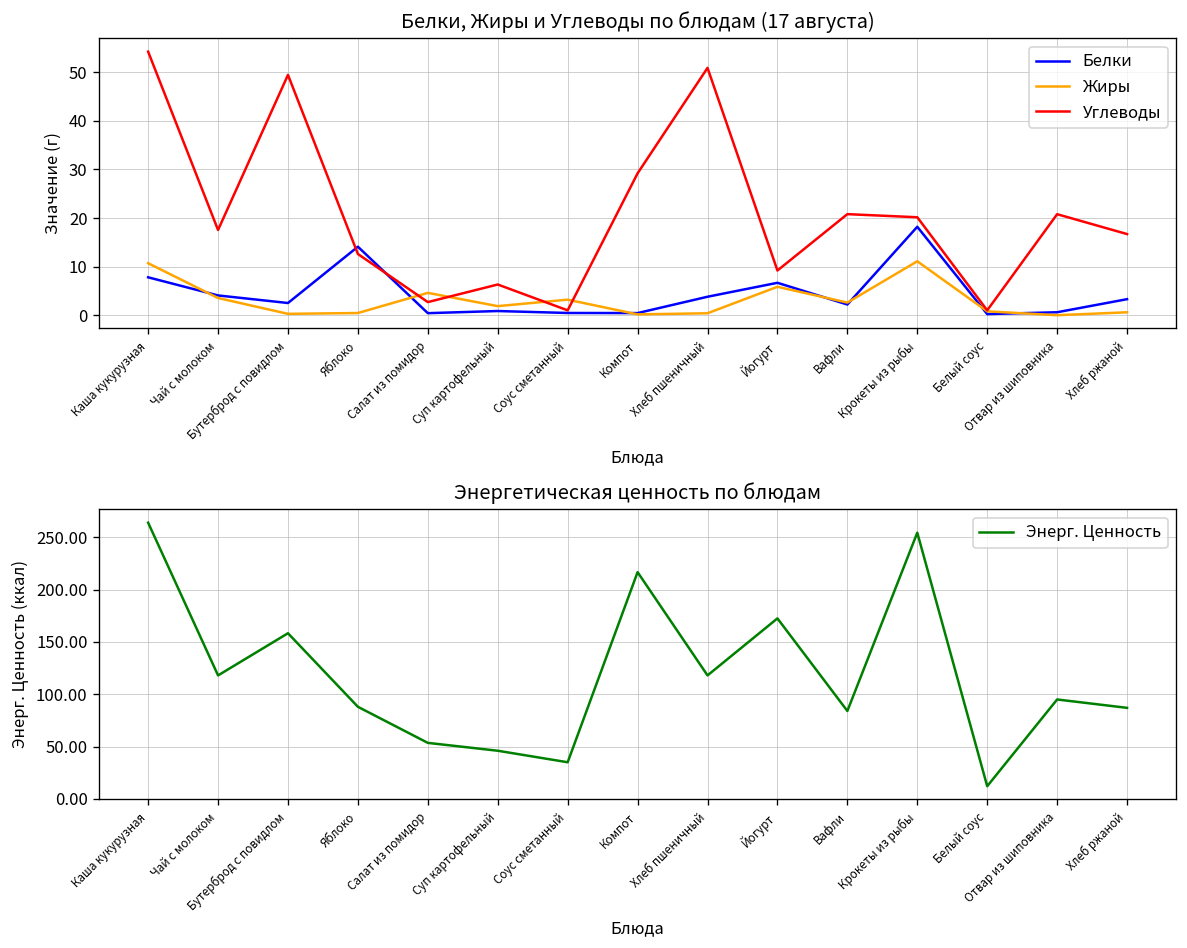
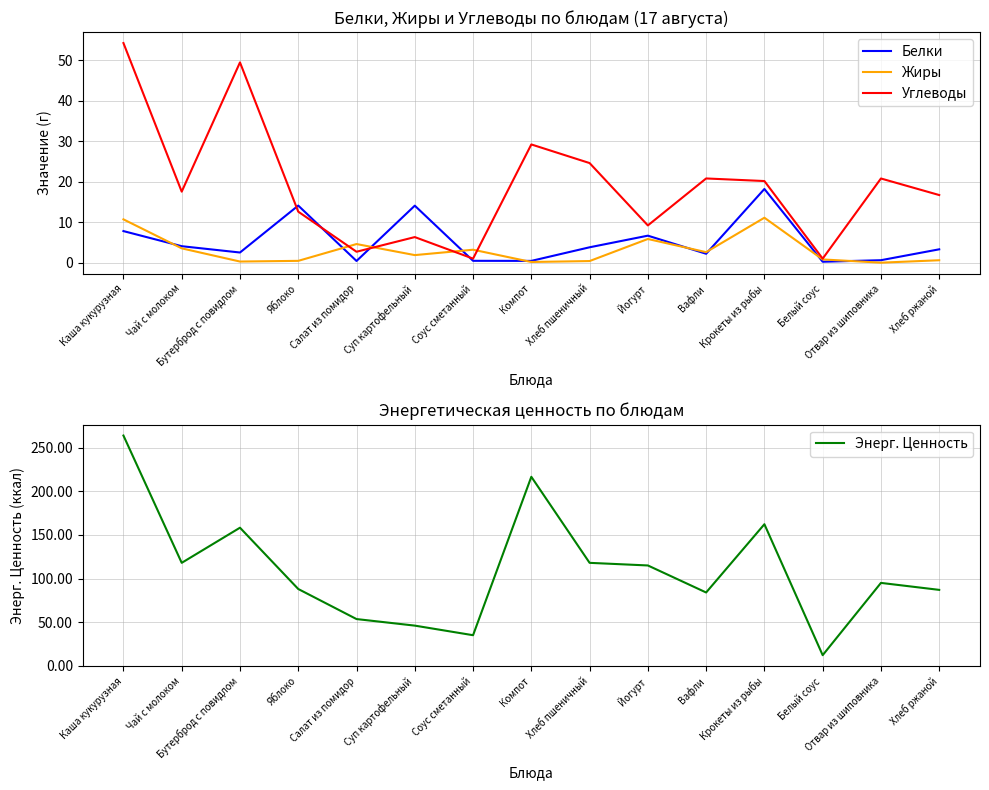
Белки, Жиры и Углеводы по блюдам (17 августа), Белки, Суп картофельный: 1 -> 14
Белки, Жиры и Углеводы по блюдам (17 августа), Углеводы, Хлеб пшеничный: 51 -> 25
Энергетическая ценность по блюдам, Йогурт: 170 -> 120
Энергетическая ценность по блюдам, Крокеты из рыбы: 250 -> 160
